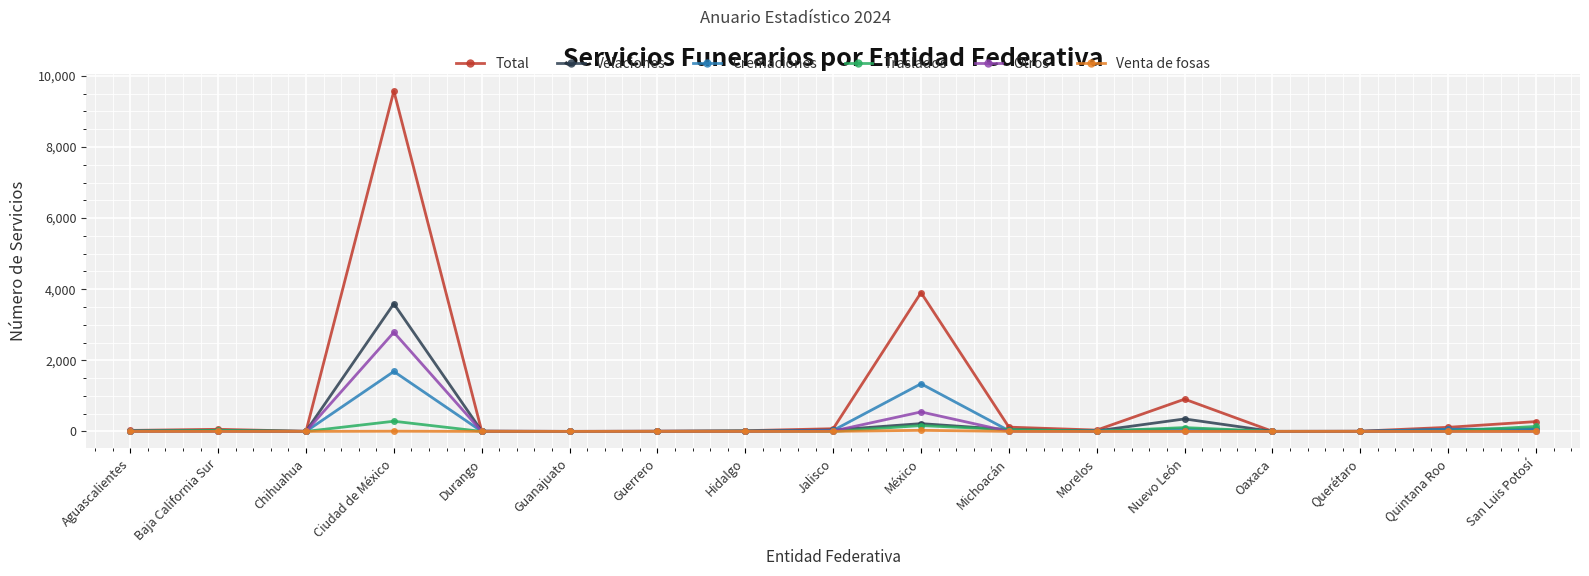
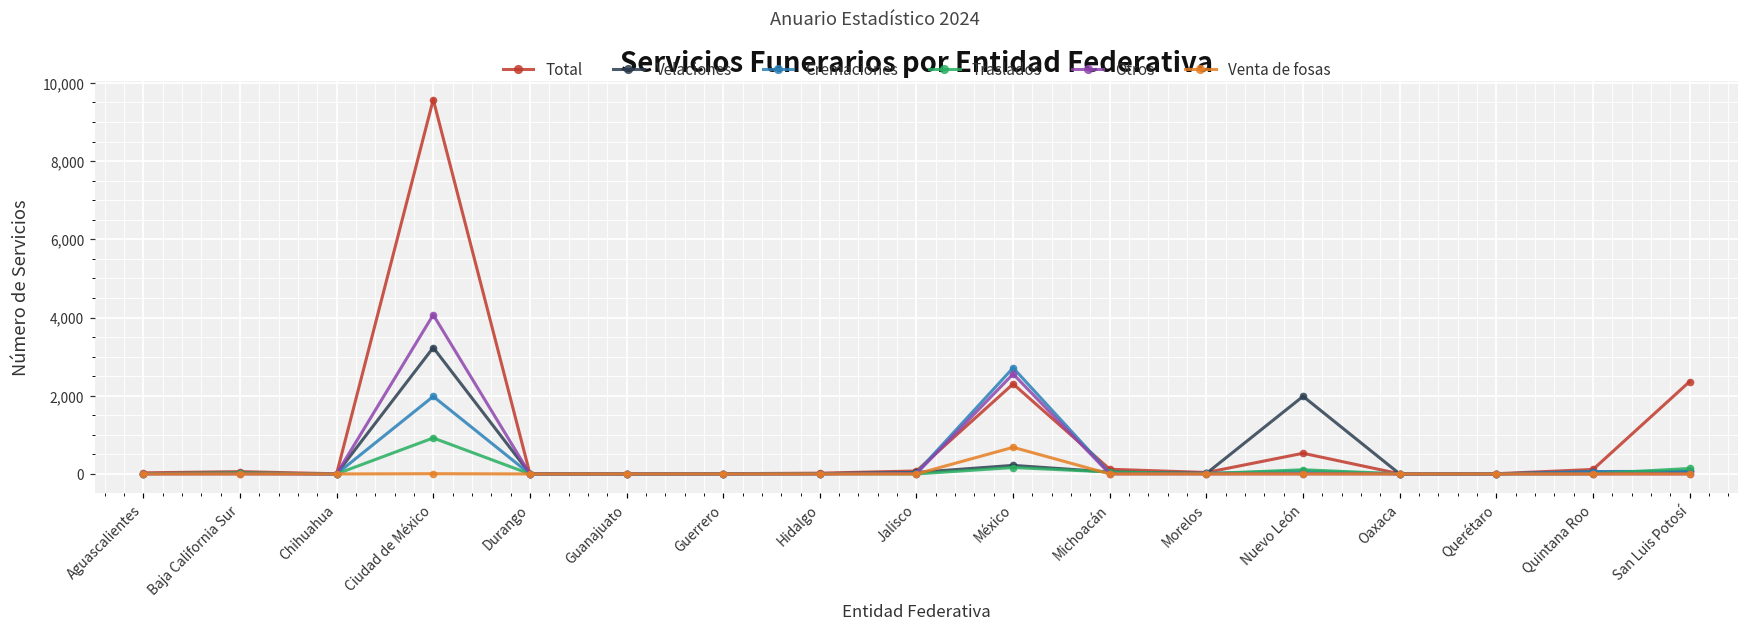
Velaciones, Ciudad de México: 3,600 -> 3,200
Cremaciones, Ciudad de México: 1,700 -> 2,000
Traslados, Ciudad de México: 300 -> 900
Otros, Ciudad de México: 2,800 -> 4,100
Total, México: 3,900 -> 2,300
Cremaciones, México: 1,300 -> 2,700
Otros, México: 500 -> 2,600
Venta de fosas, México: 0 -> 700
Total, Nuevo León: 900 -> 500
Velaciones, Nuevo León: 400 -> 2,000
Total, San Luis Potosí: 300 -> 2,400
